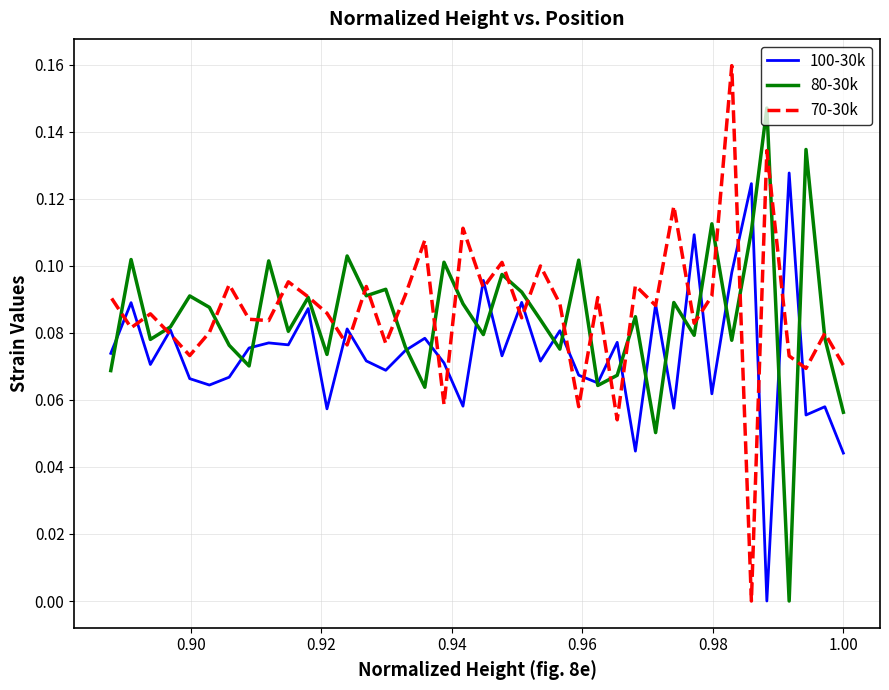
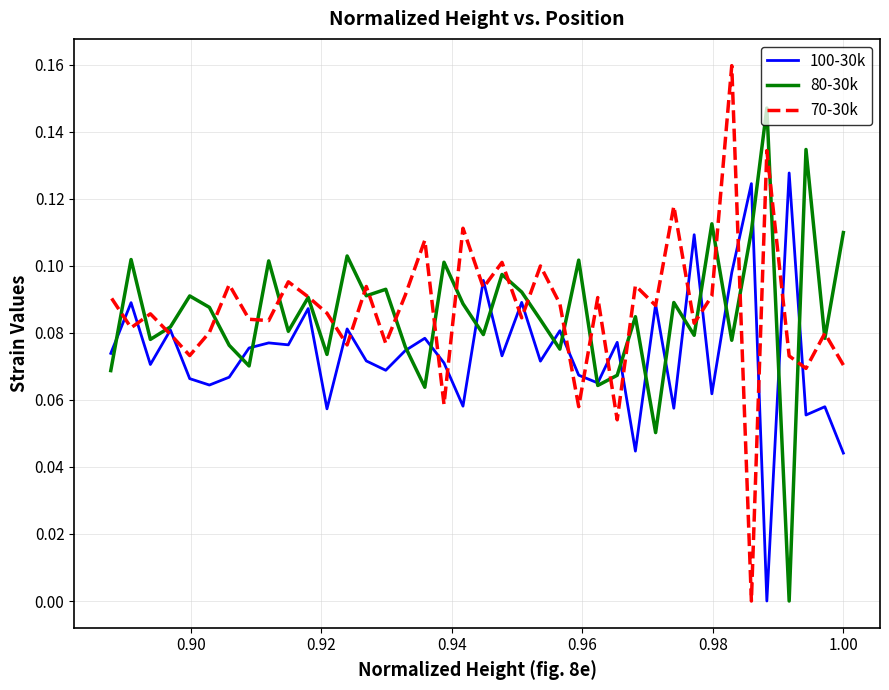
80-30k, 1.00: 0.056 -> 0.110
